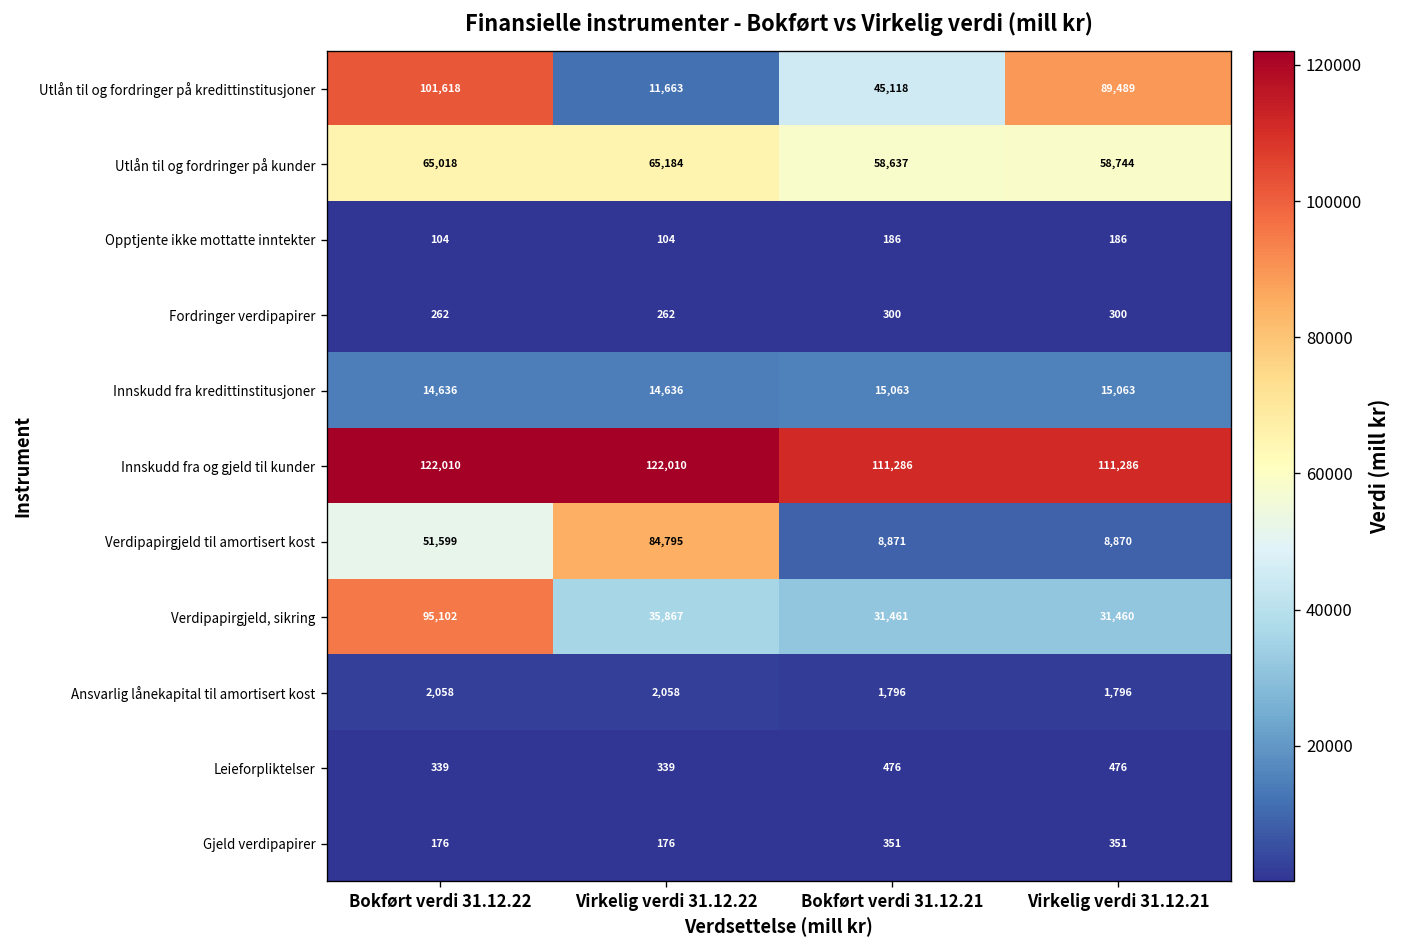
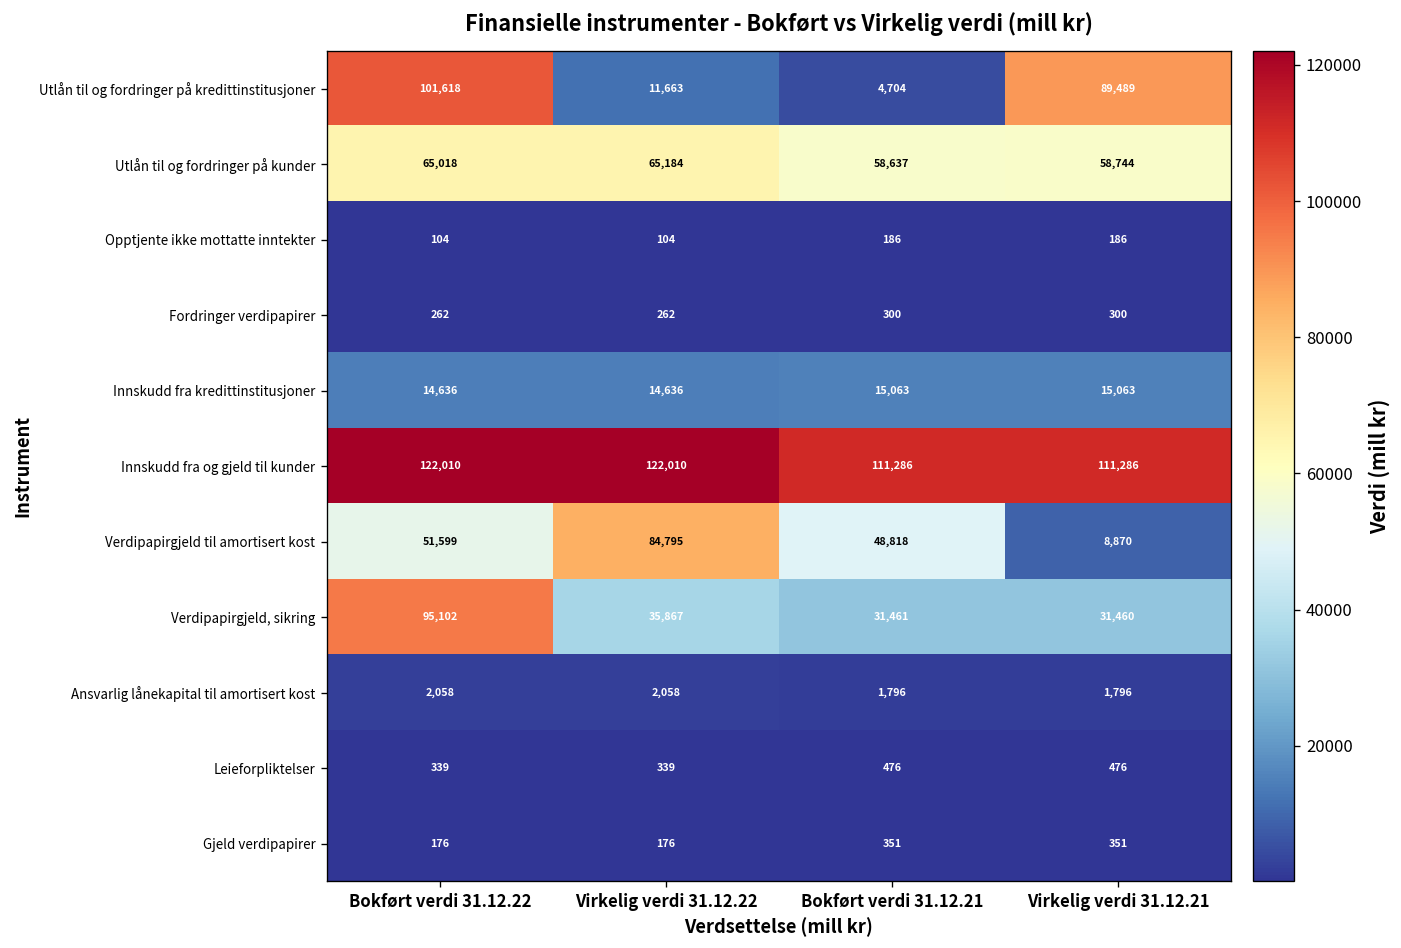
Utlån til og fordringer på kredittinstitusjoner, Bokført verdi 31.12.21: 45,118 -> 4,704
Verdipapirgjeld til amortisert kost, Bokført verdi 31.12.21: 8,871 -> 48,818
